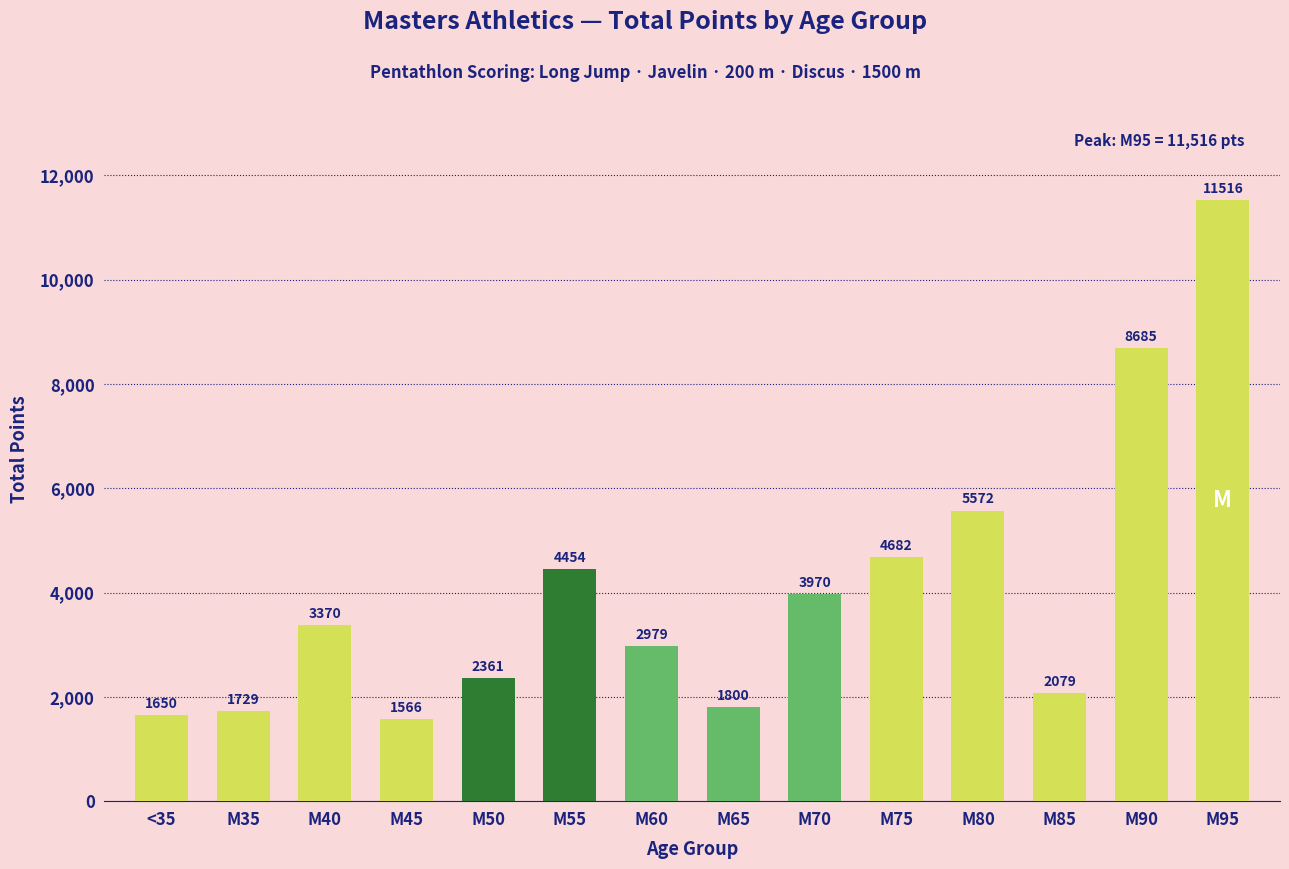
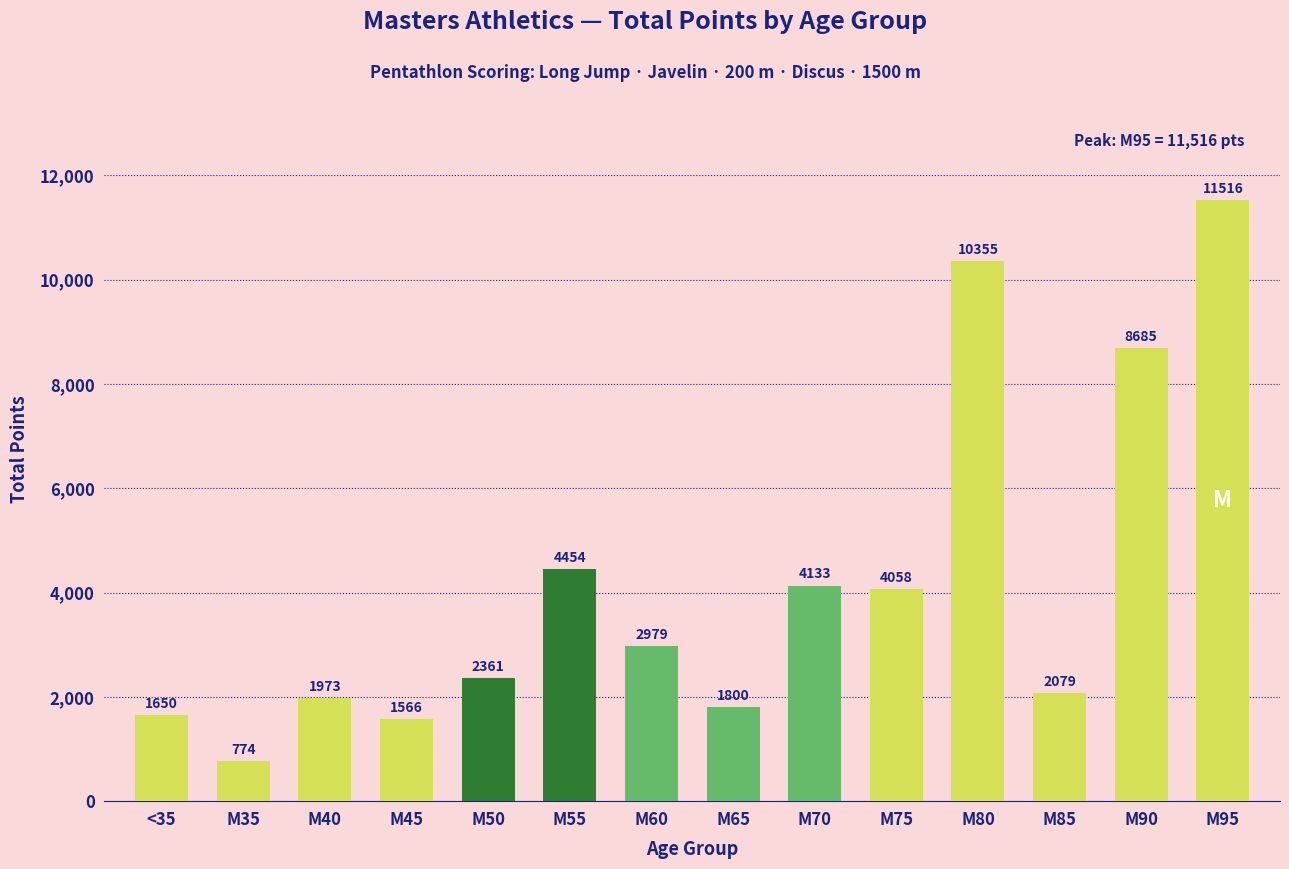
M35: 1729 -> 774
M40: 3370 -> 1973
M70: 3970 -> 4133
M75: 4682 -> 4058
M80: 5572 -> 10355
